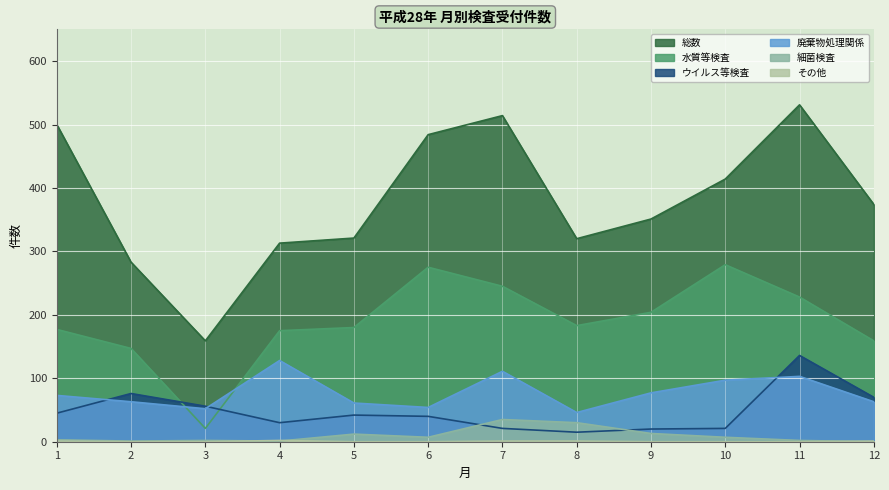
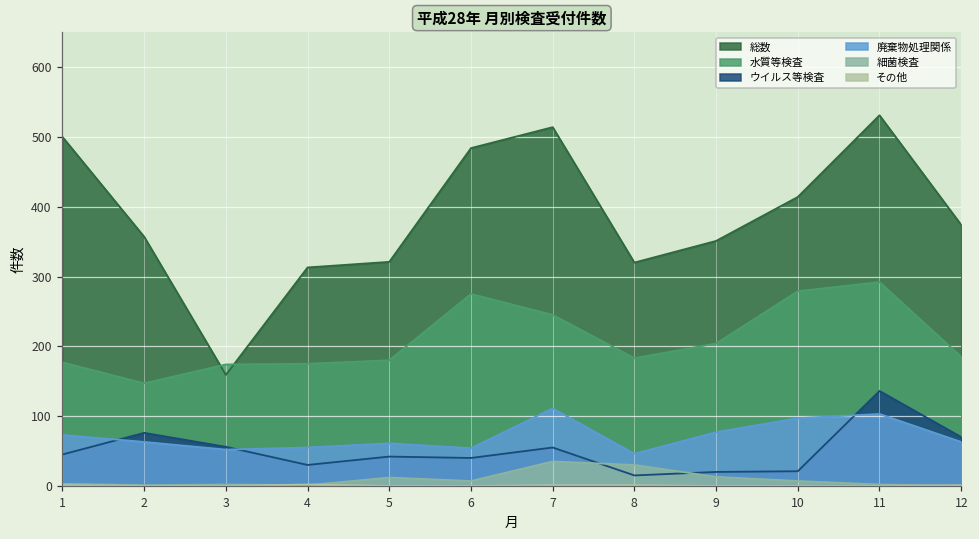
総数, 2: 280 -> 360
水質等検査, 3: 20 -> 170
廃棄物処理関係, 4: 130 -> 60
ウイルス等検査, 7: 20 -> 60
水質等検査, 11: 230 -> 290
水質等検査, 12: 160 -> 190
